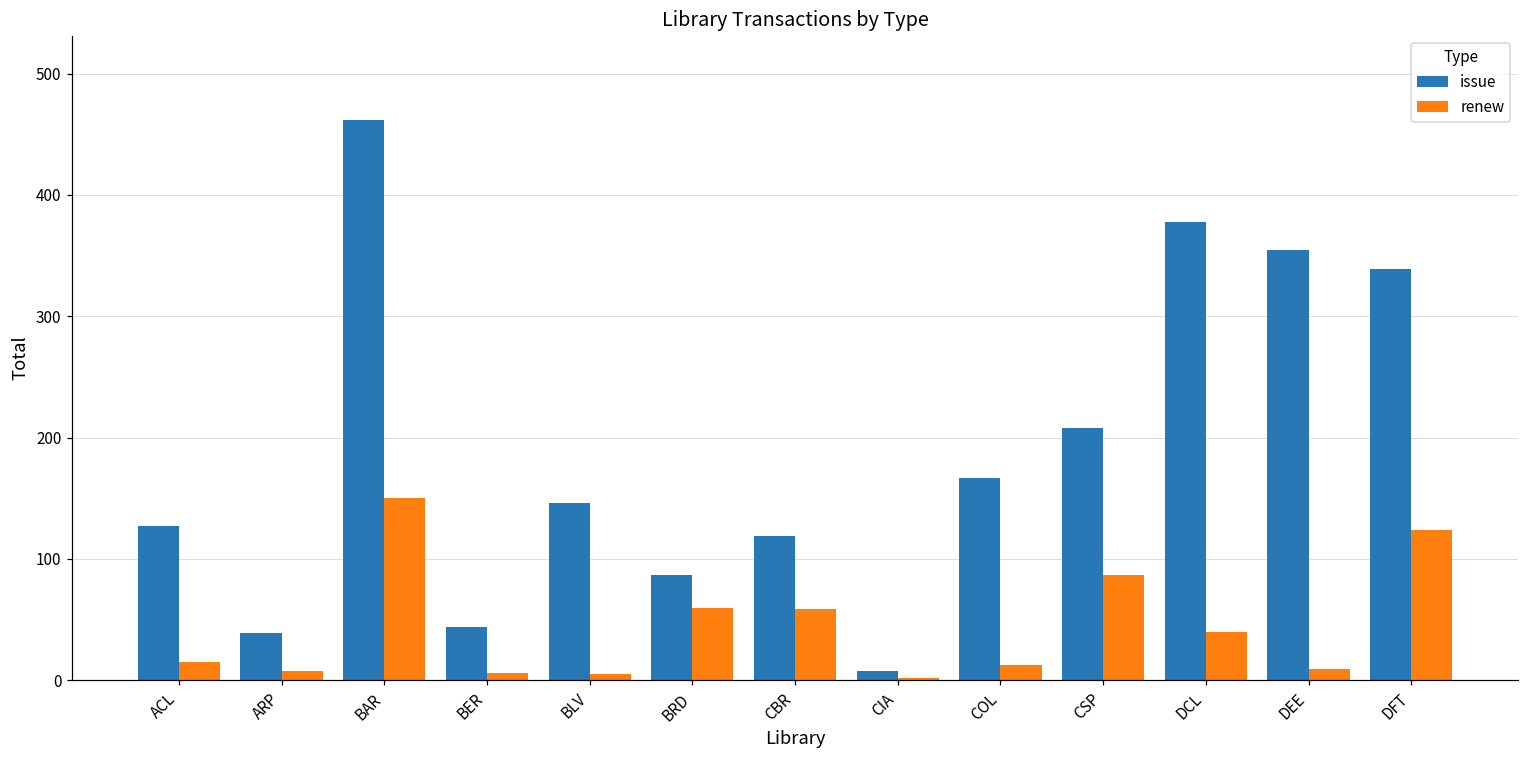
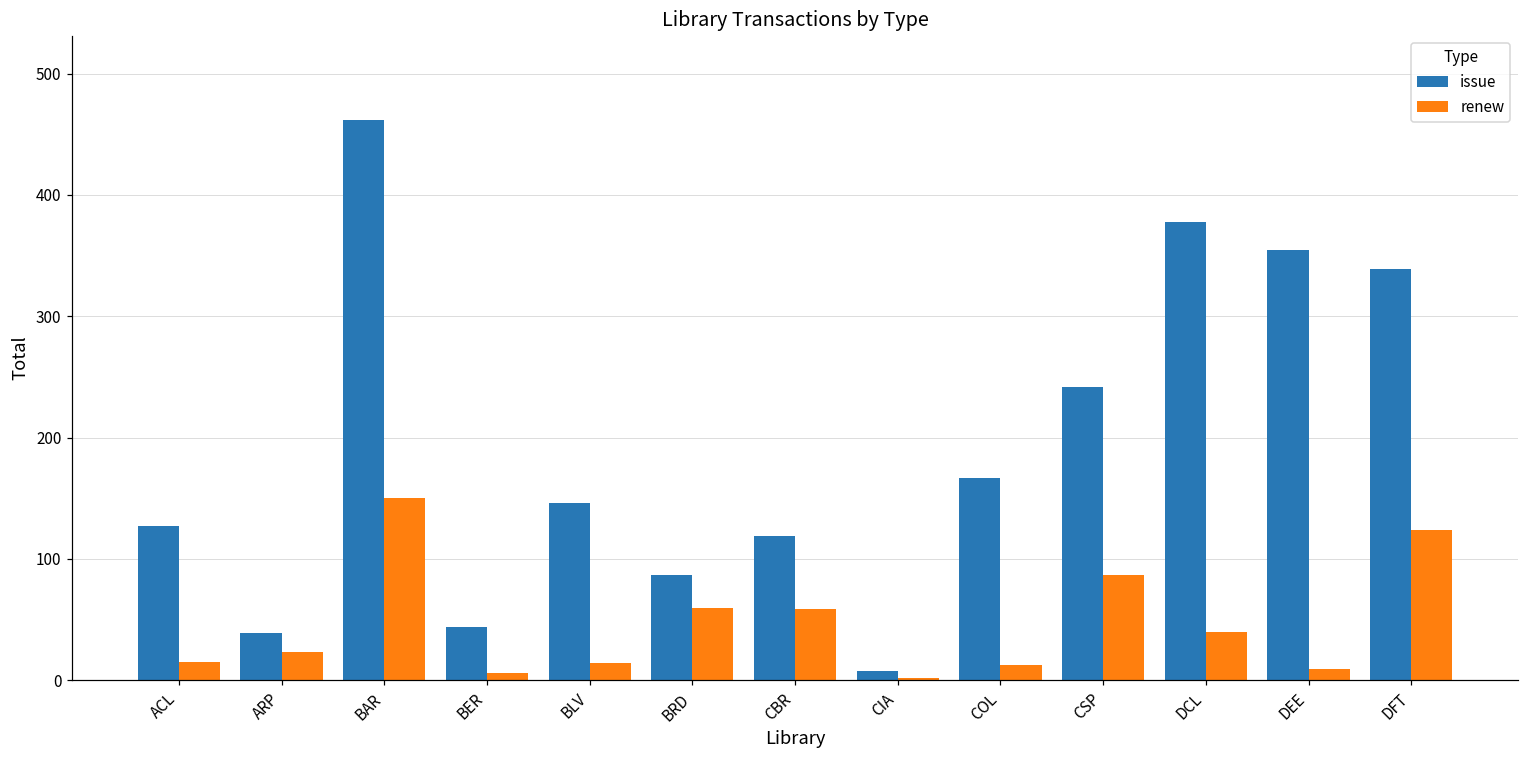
renew, ARP: 8 -> 23
renew, BLV: 5 -> 14
issue, CSP: 208 -> 242
